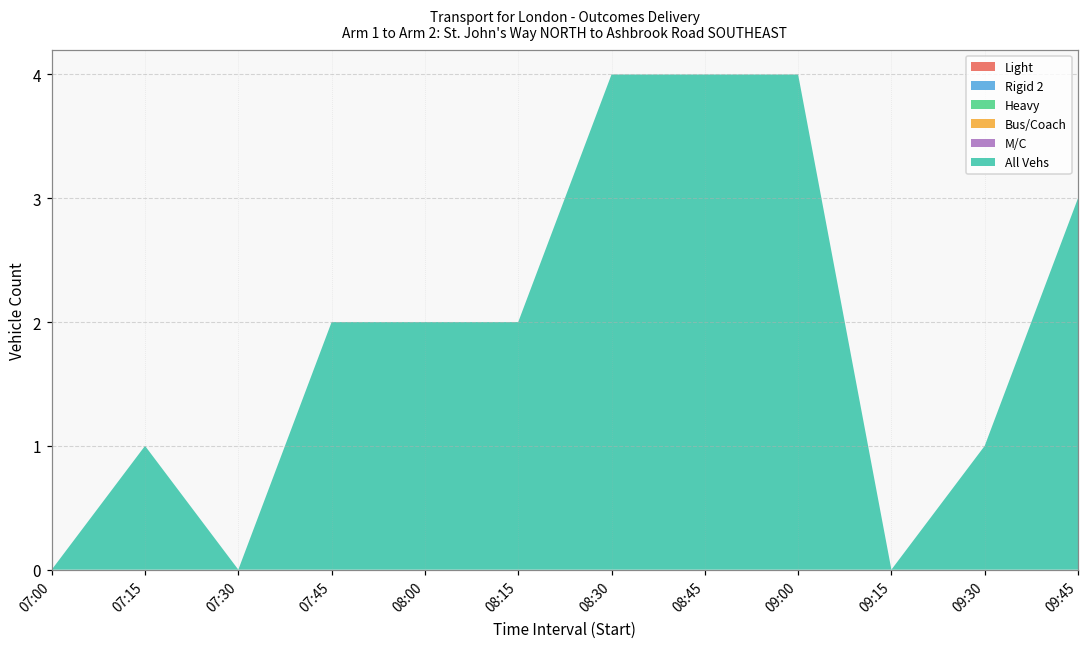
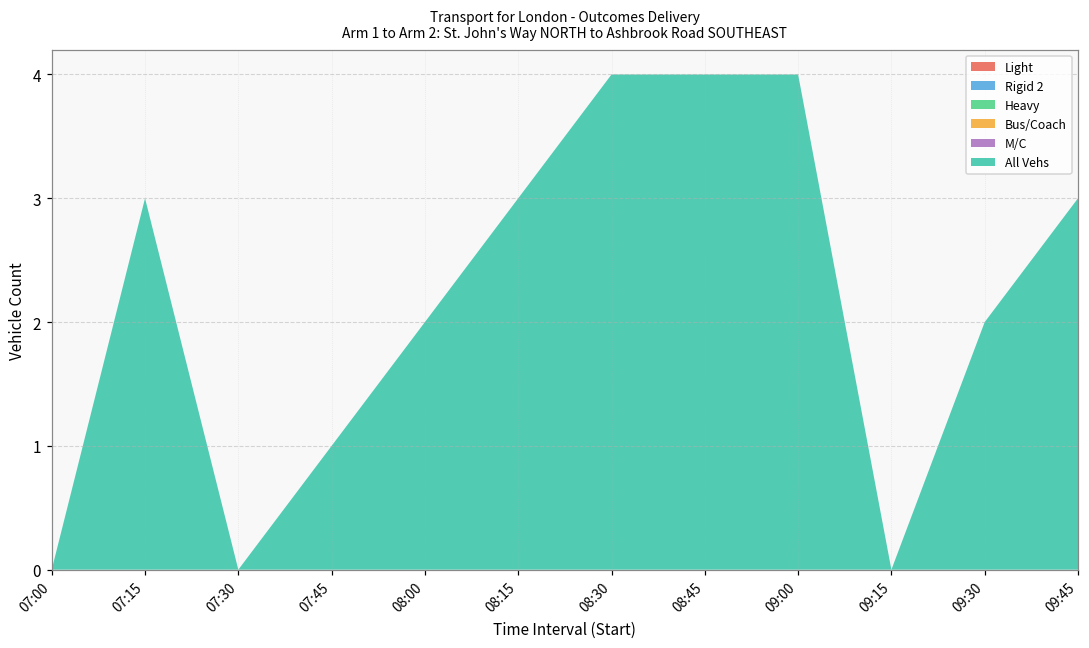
All Vehs, 07:15: 1 -> 3
All Vehs, 07:45: 2 -> 1
All Vehs, 08:15: 2 -> 3
All Vehs, 09:30: 1 -> 2
